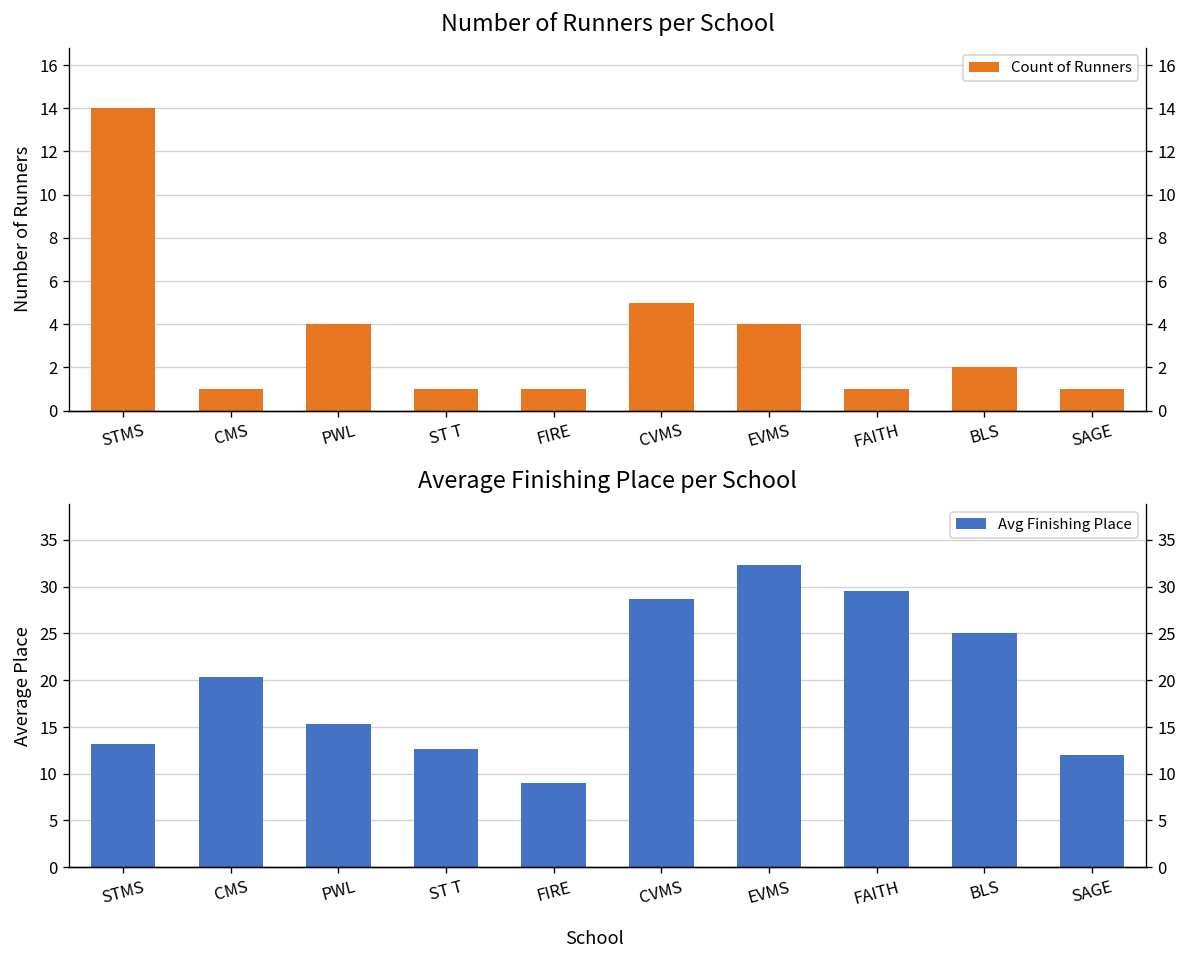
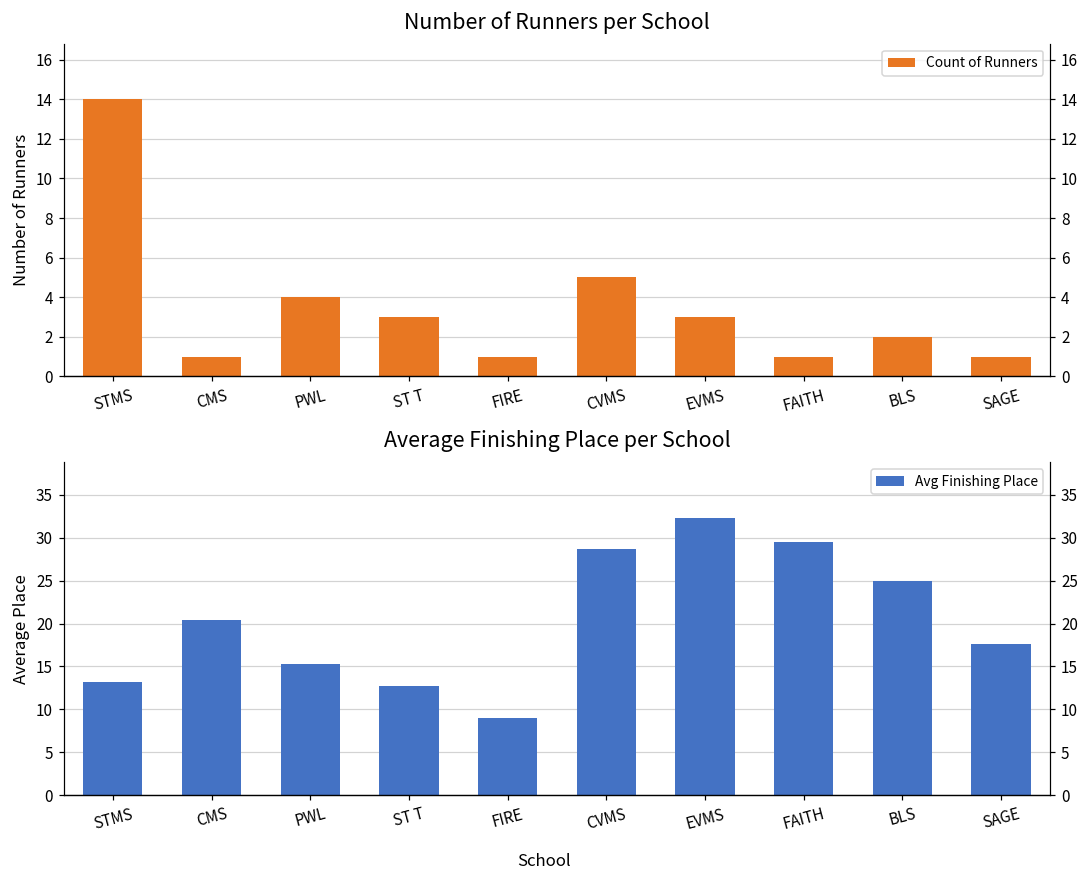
Number of Runners per School, ST T: 1 -> 3
Number of Runners per School, EVMS: 4 -> 3
Average Finishing Place per School, SAGE: 12 -> 18
